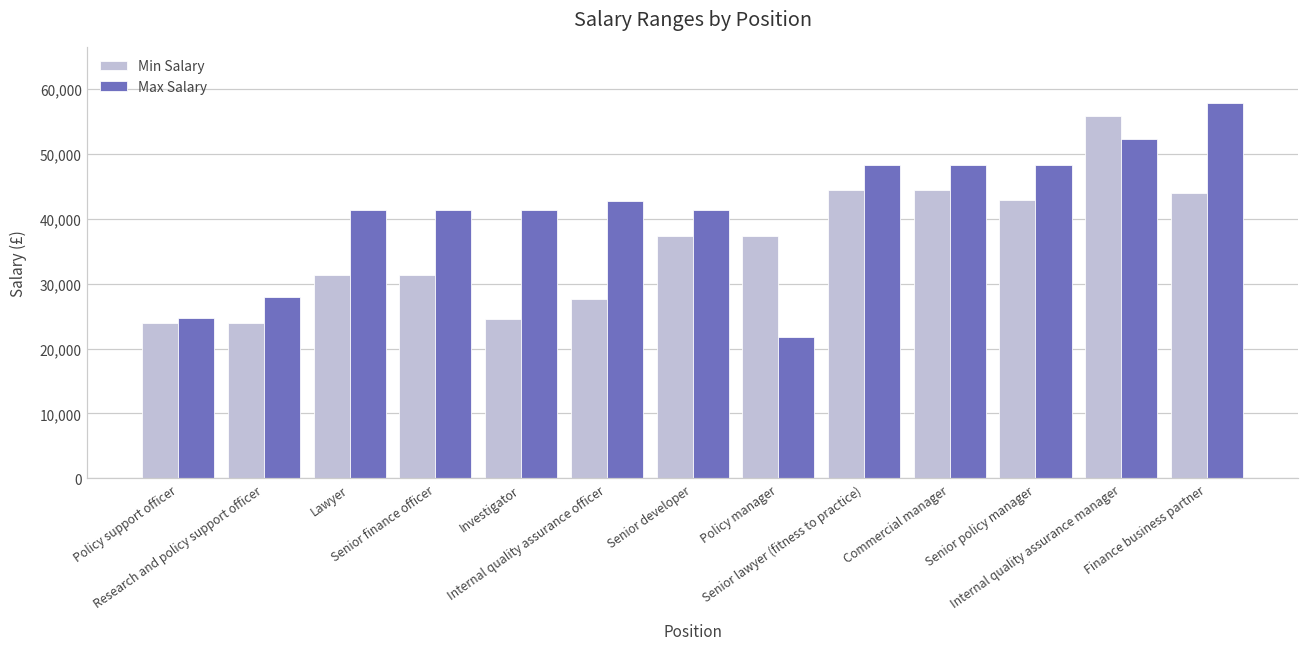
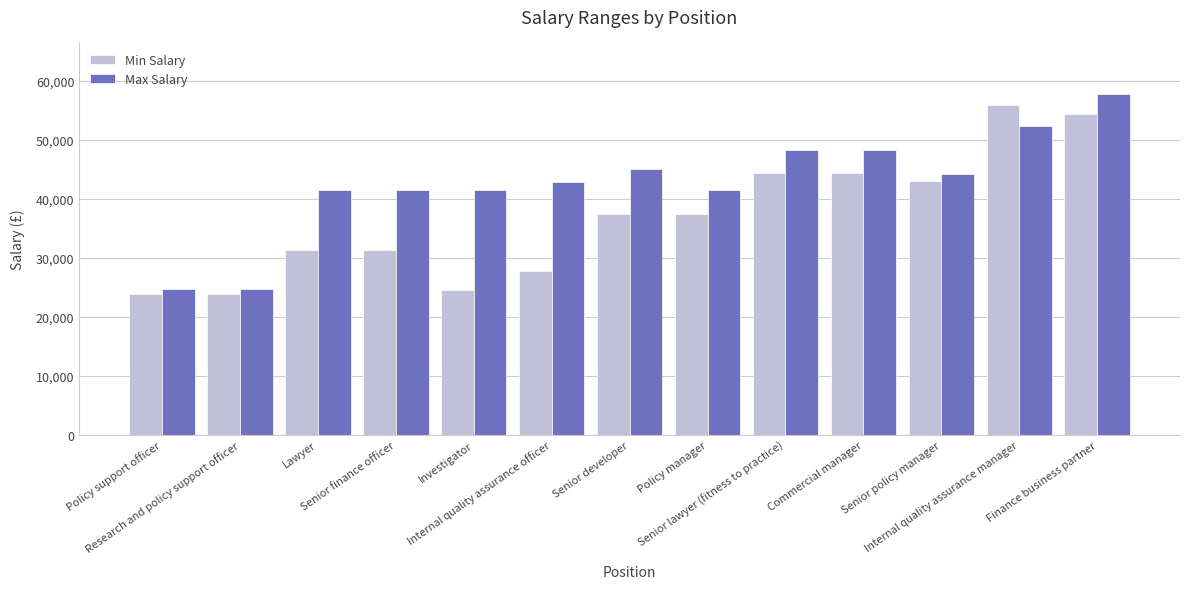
Max Salary, Research and policy support officer: 28,000 -> 25,000
Max Salary, Senior developer: 41,000 -> 45,000
Max Salary, Policy manager: 22,000 -> 41,000
Max Salary, Senior policy manager: 48,000 -> 44,000
Min Salary, Finance business partner: 44,000 -> 54,000
